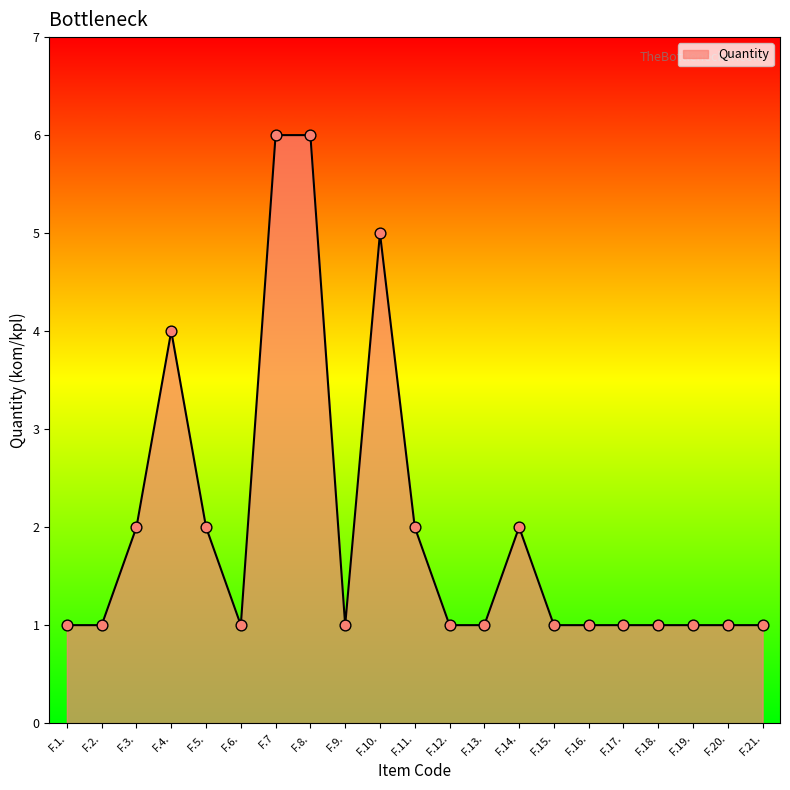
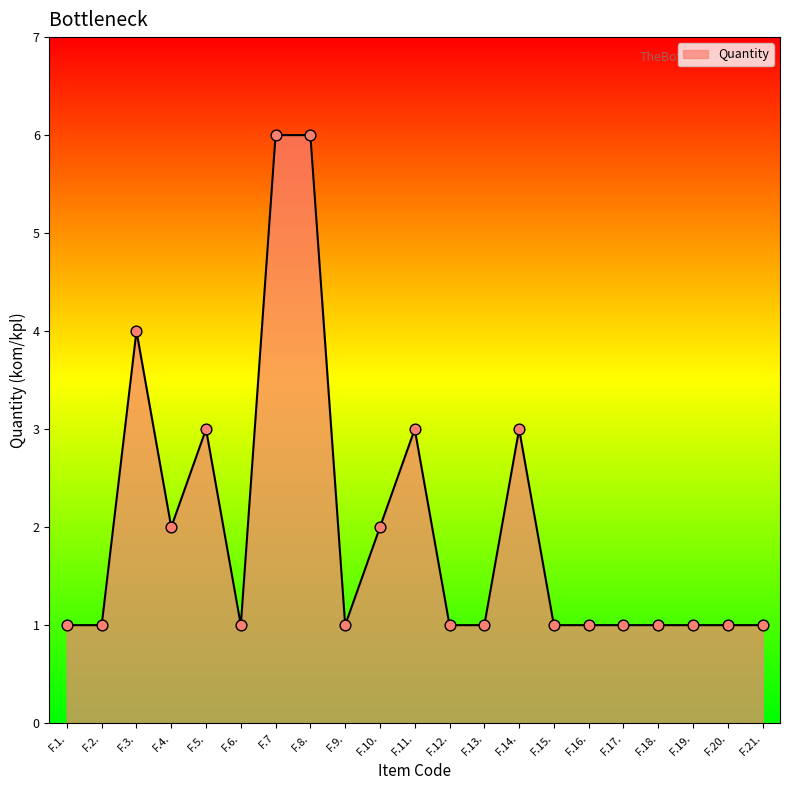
F.3.: 2 -> 4
F.4.: 4 -> 2
F.5.: 2 -> 3
F.10.: 5 -> 2
F.11.: 2 -> 3
F.14.: 2 -> 3
